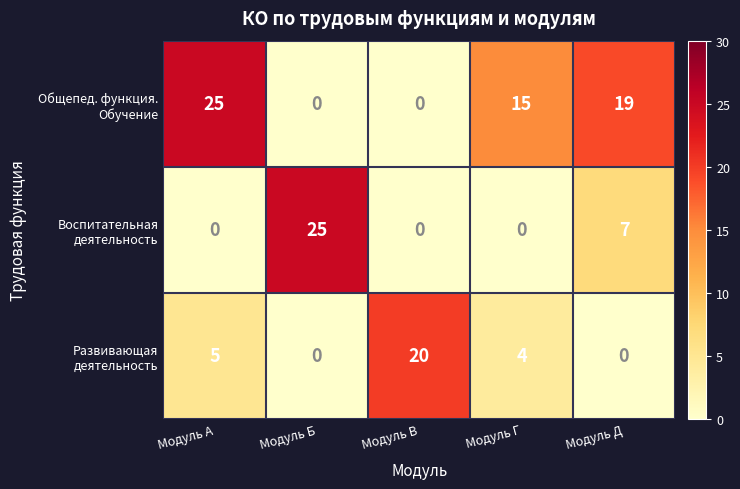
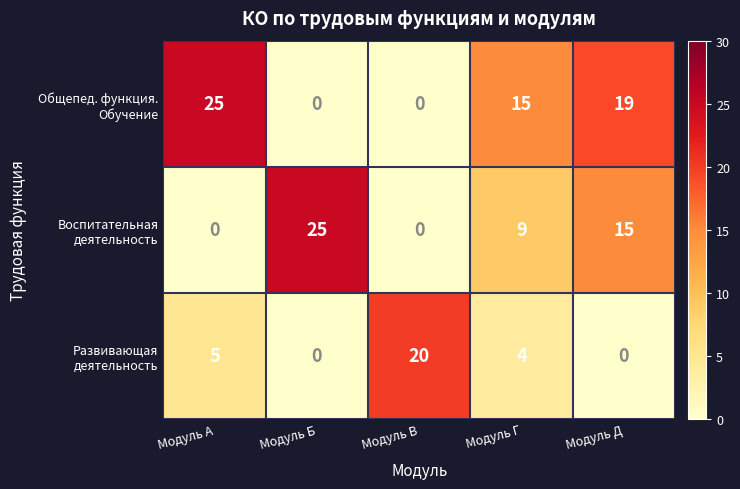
Воспитательная деятельность, Модуль Г: 0 -> 9
Воспитательная деятельность, Модуль Д: 7 -> 15
